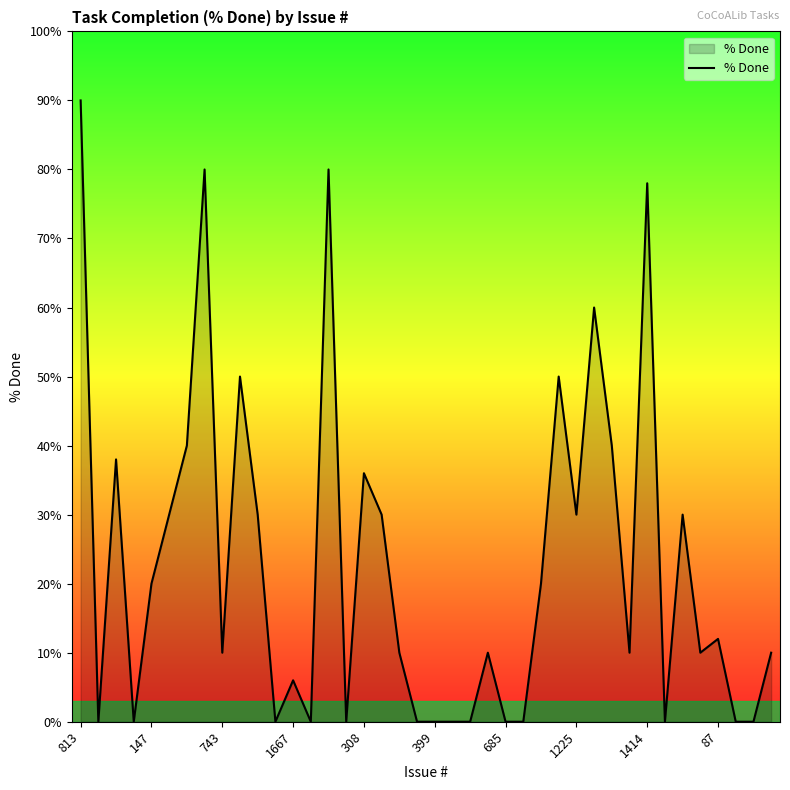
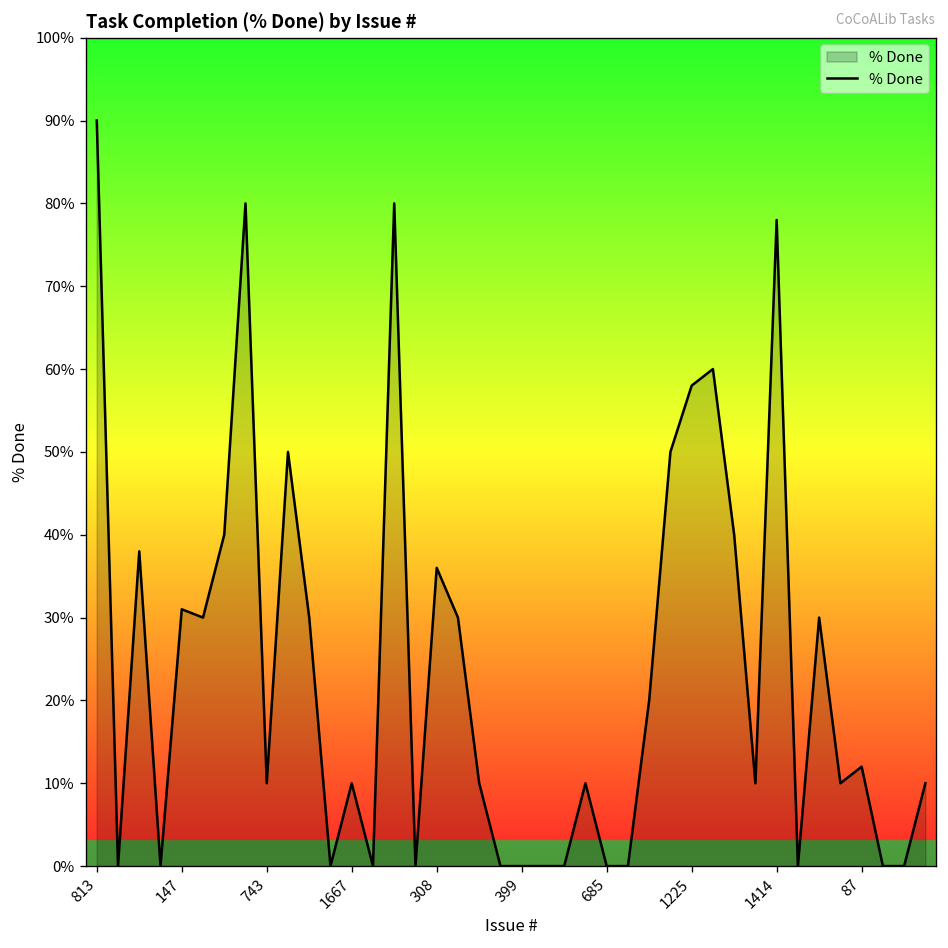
147: 20% -> 31%
1667: 6% -> 10%
1225: 30% -> 58%
